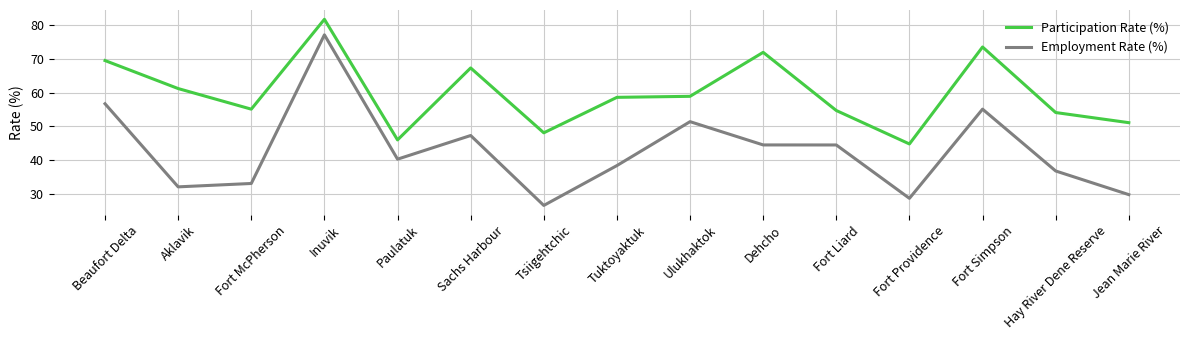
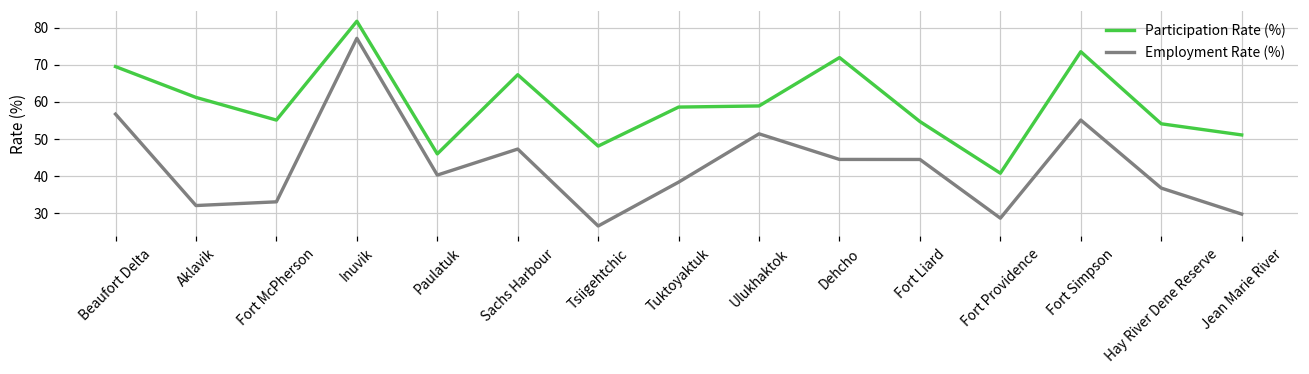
Participation Rate (%), Fort Providence: 45 -> 41
